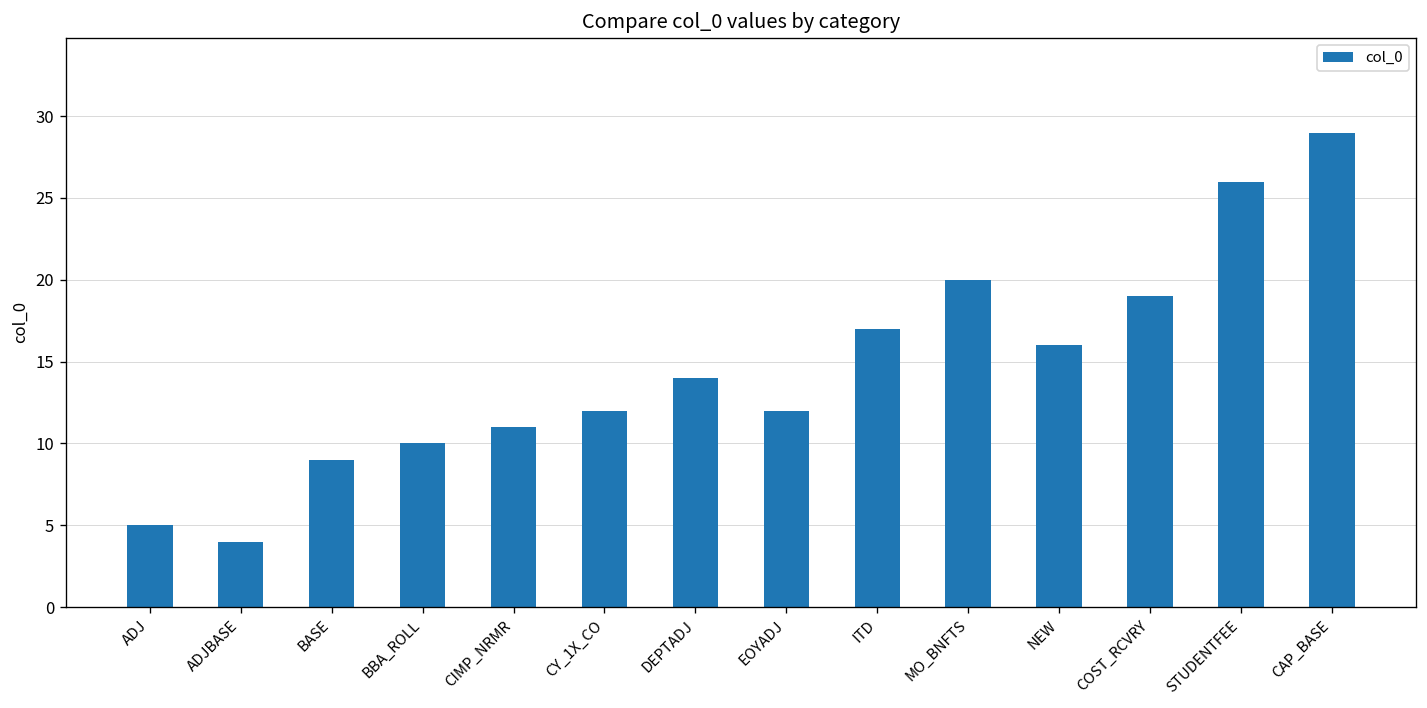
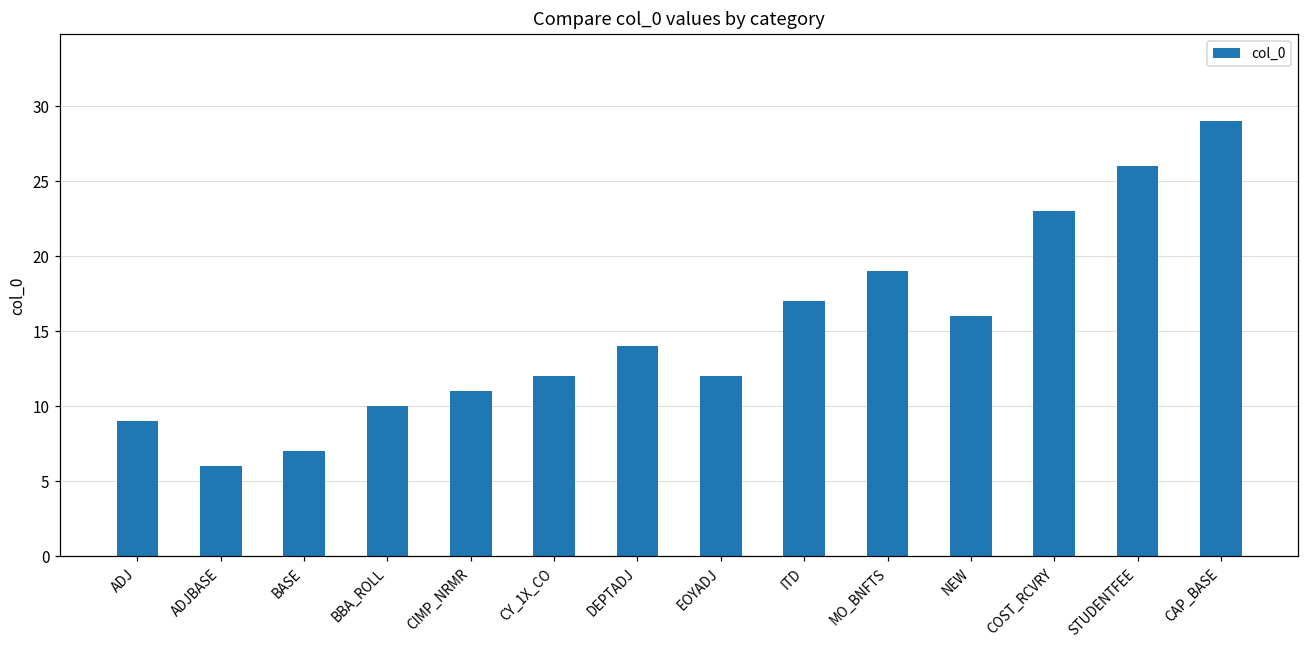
ADJ: 5 -> 9
ADJBASE: 4 -> 6
BASE: 9 -> 7
MO_BNFTS: 20 -> 19
COST_RCVRY: 19 -> 23
